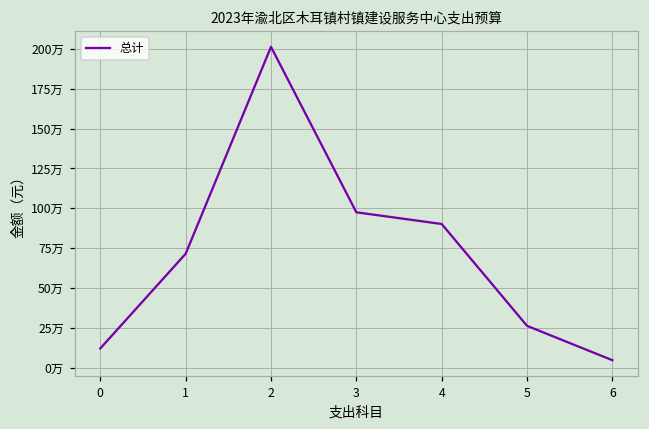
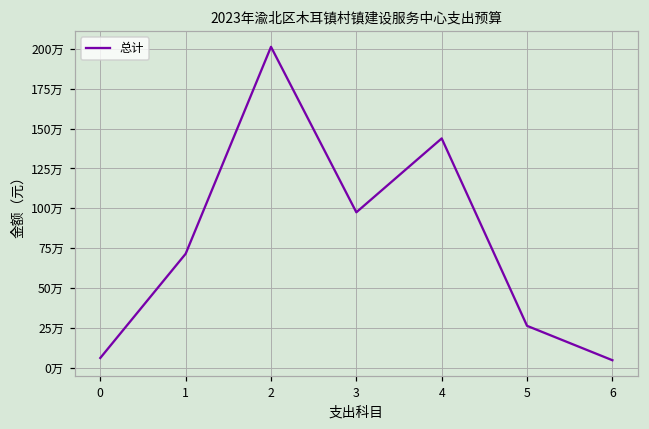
0: 12万 -> 6万
4: 90万 -> 144万
